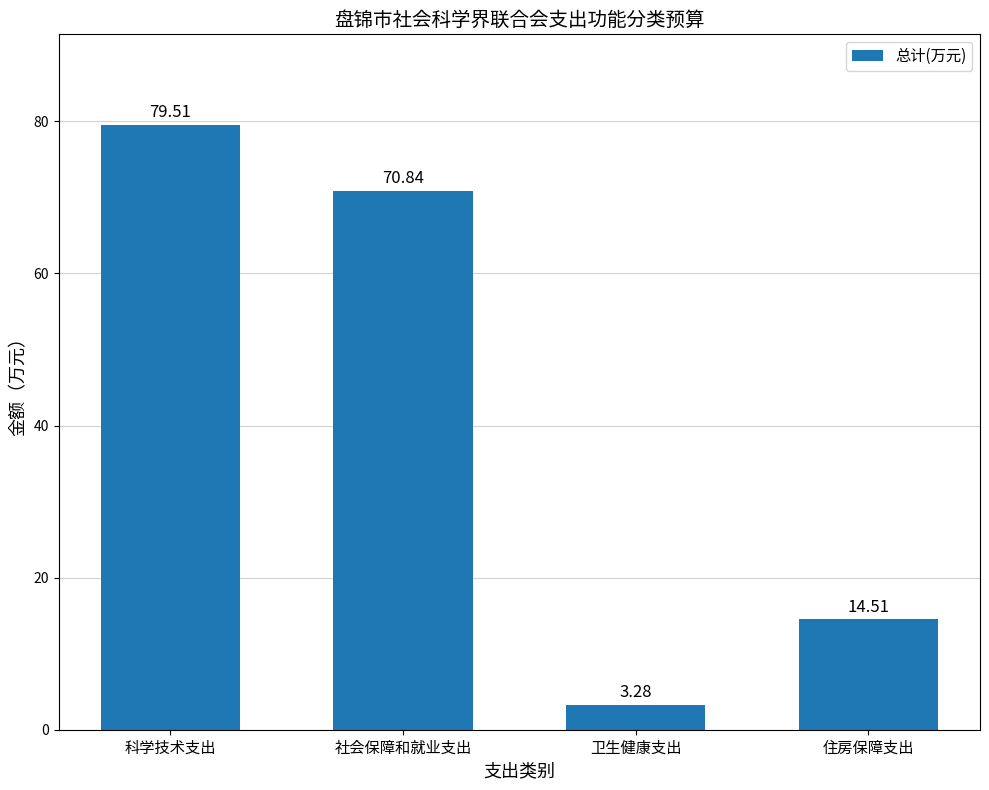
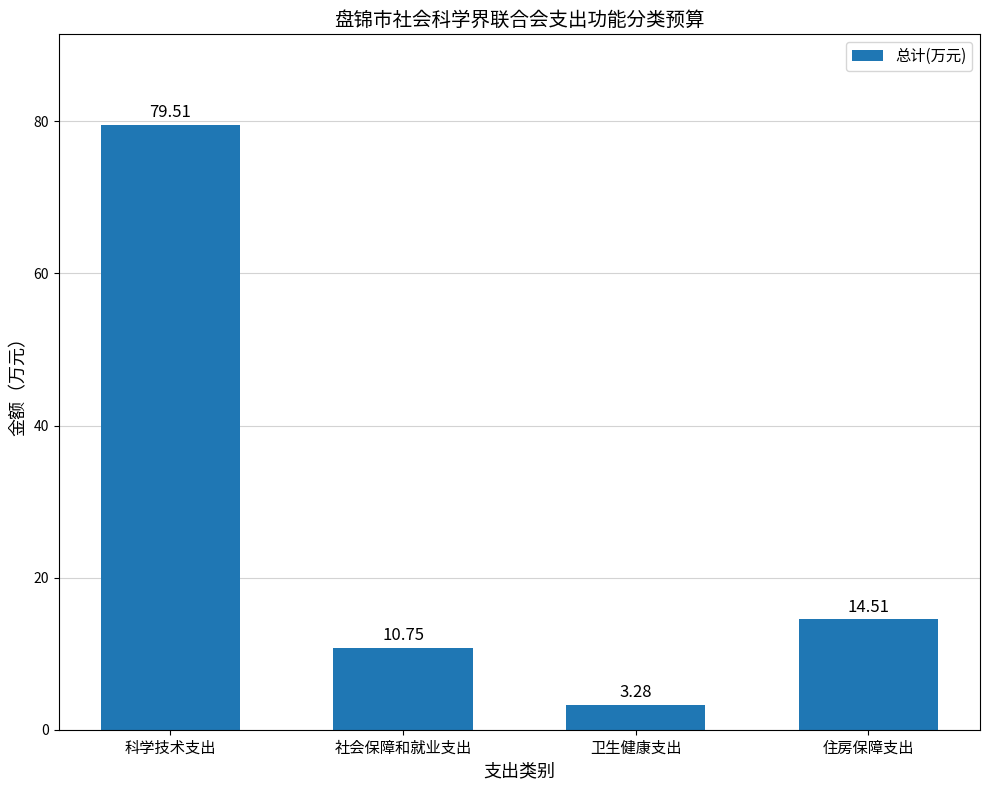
社会保障和就业支出: 70.84 -> 10.75
